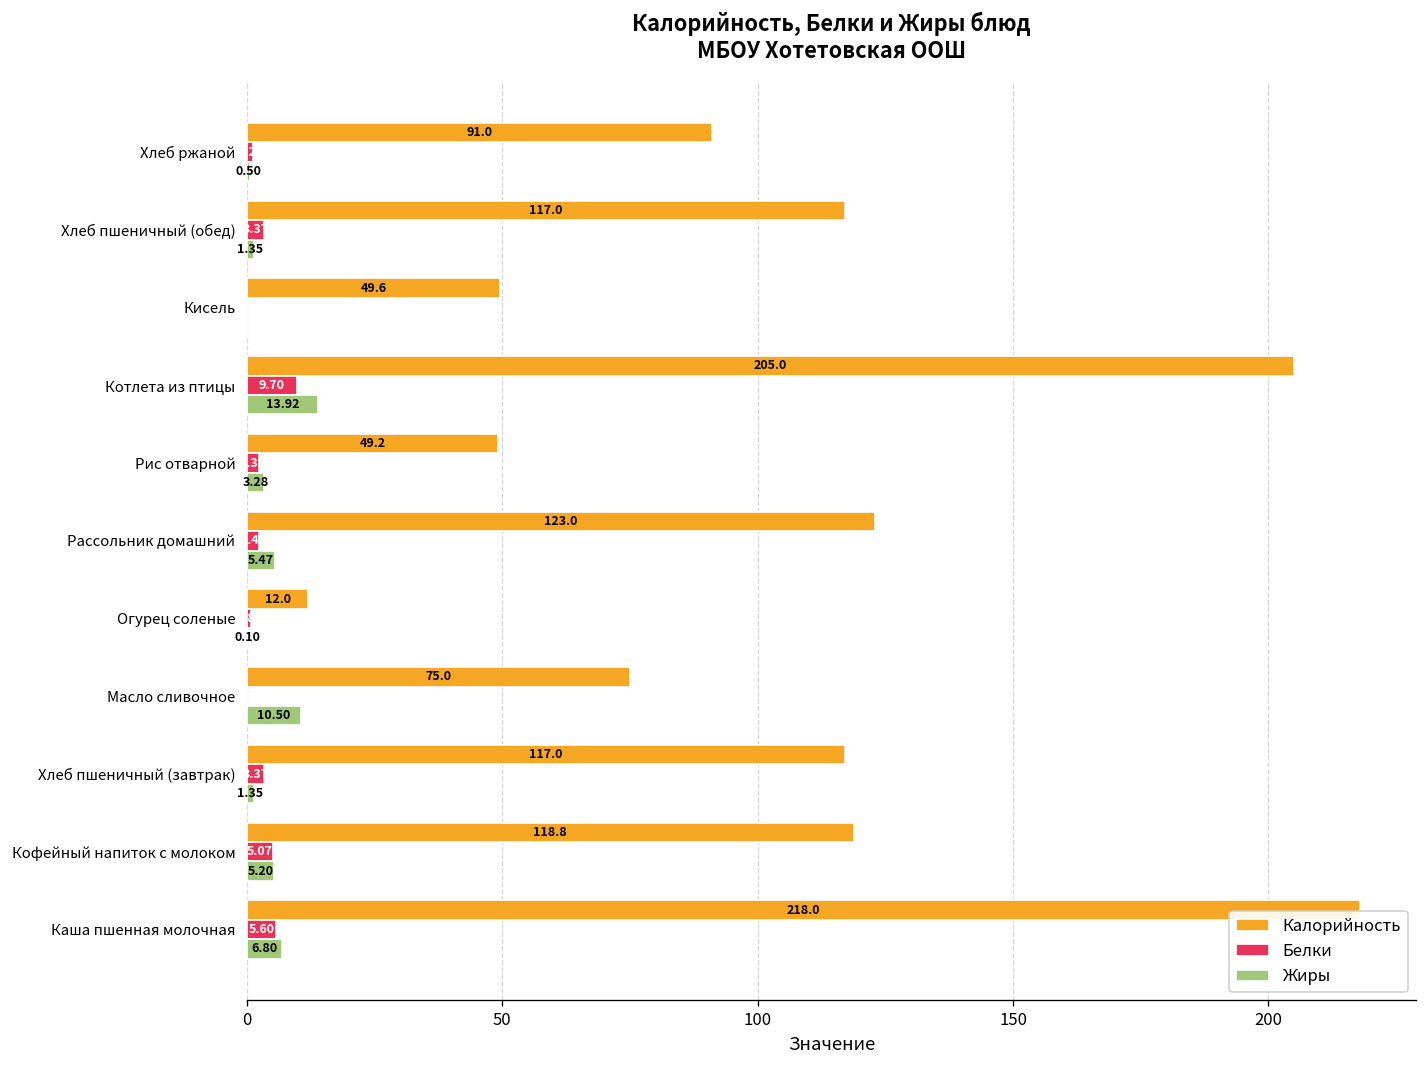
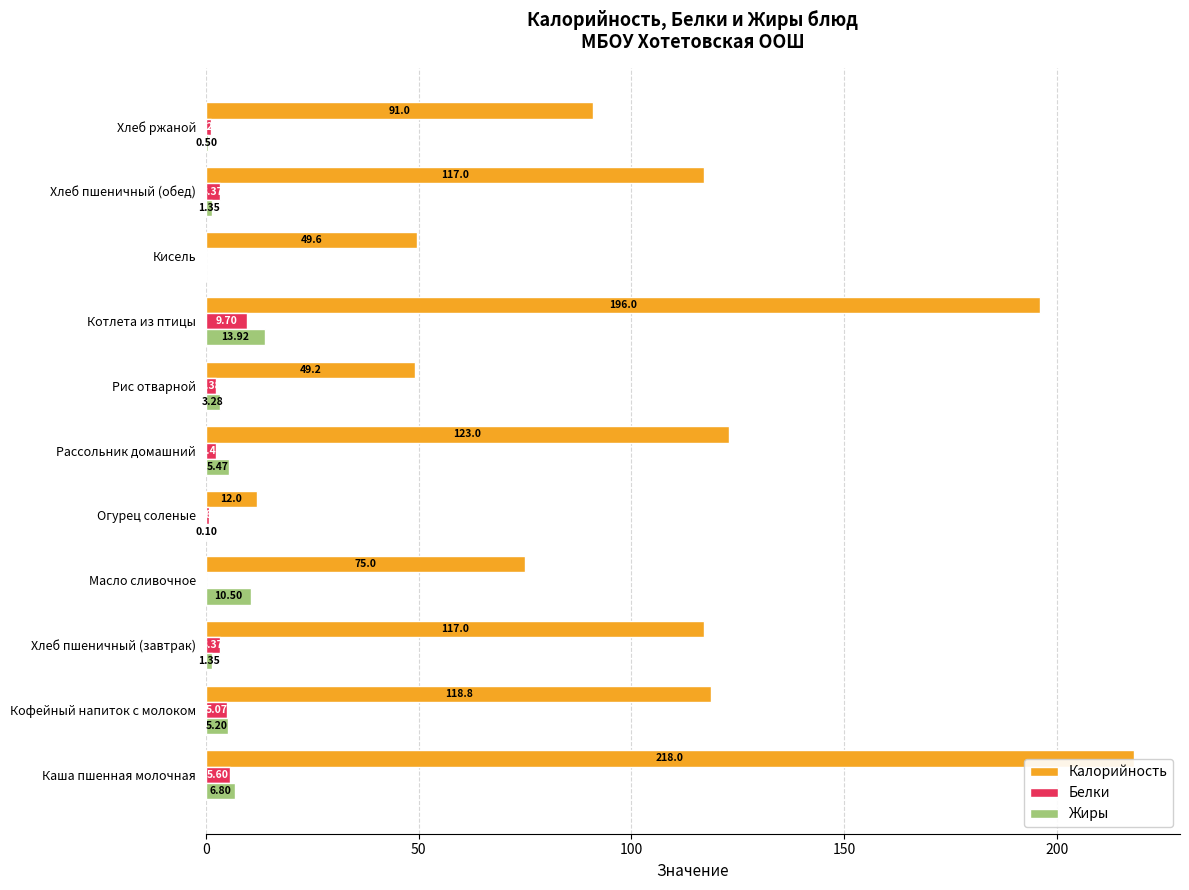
Калорийность, Котлета из птицы: 205.0 -> 196.0
